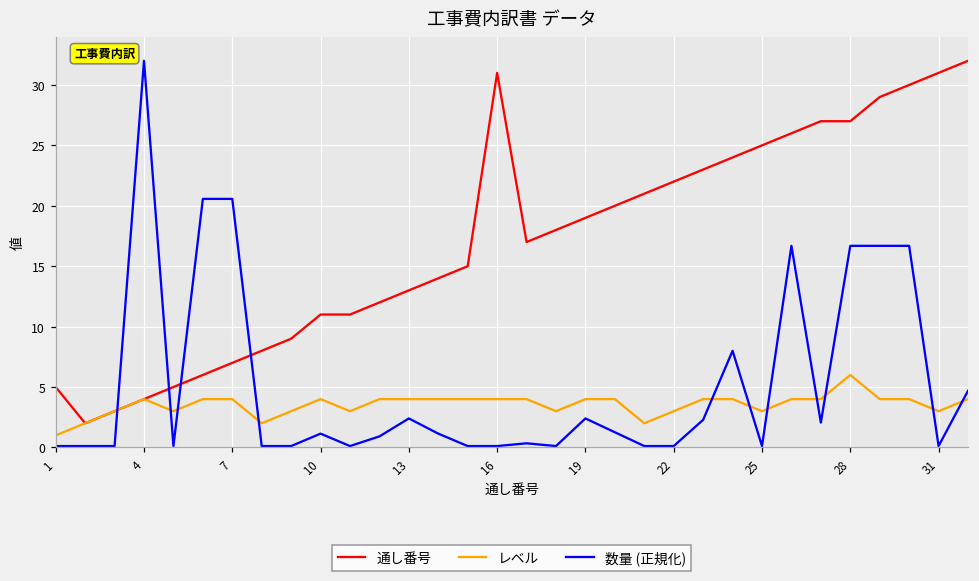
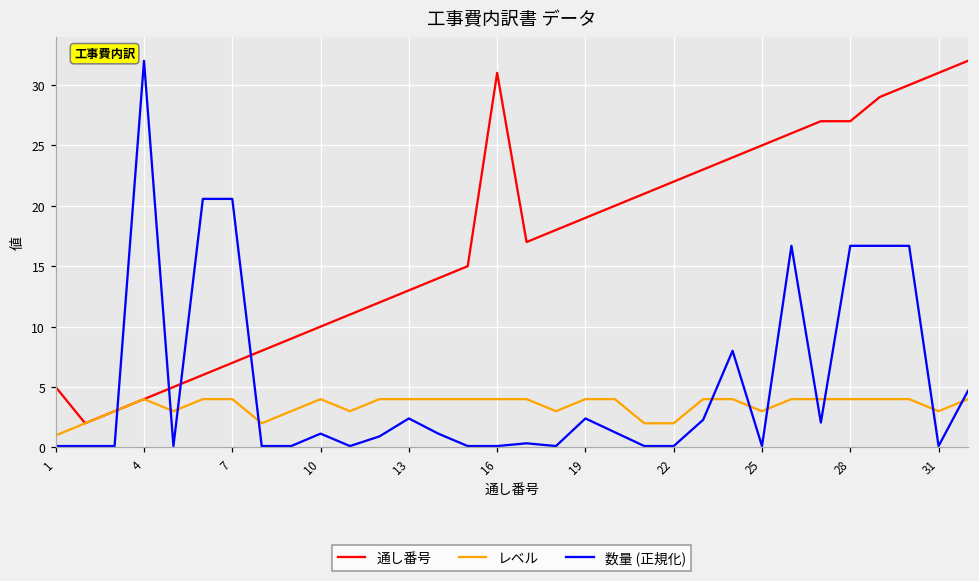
通し番号, 10: 11 -> 10
レベル, 22: 3 -> 2
レベル, 28: 6 -> 4
